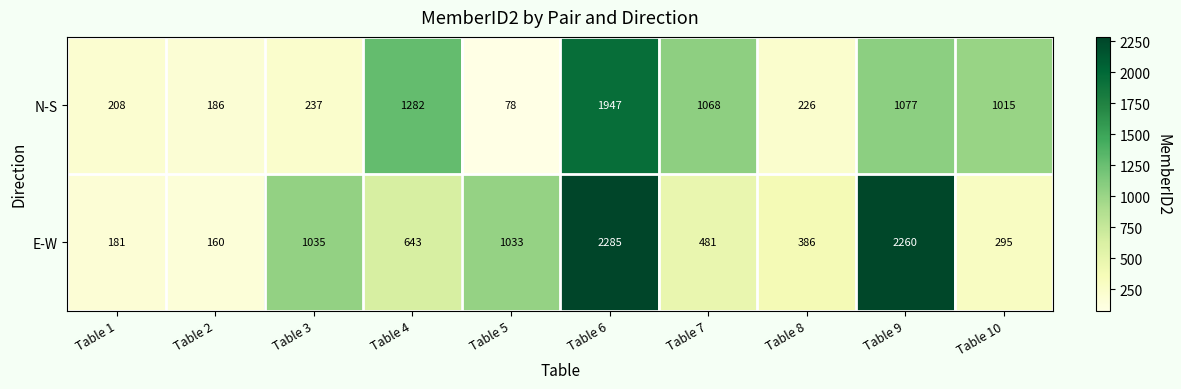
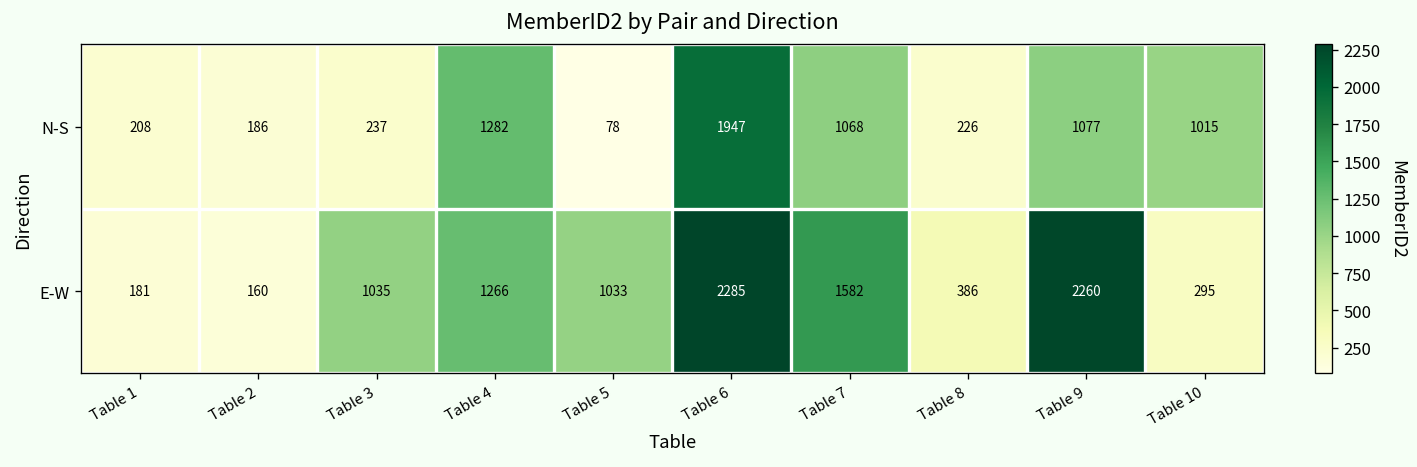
E-W, Table 4: 643 -> 1266
E-W, Table 7: 481 -> 1582
